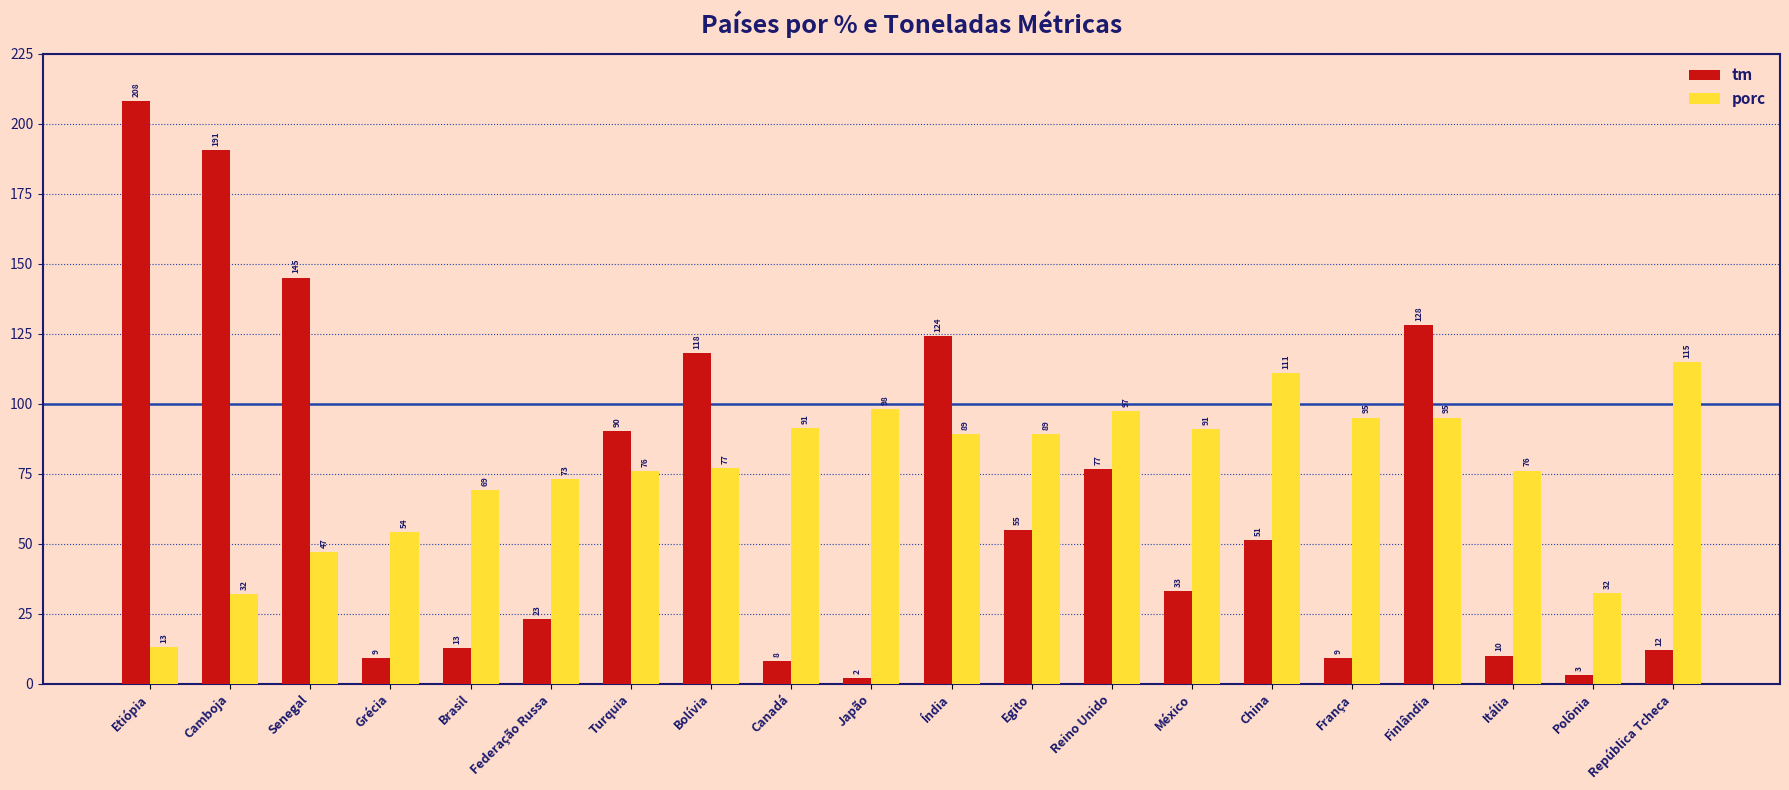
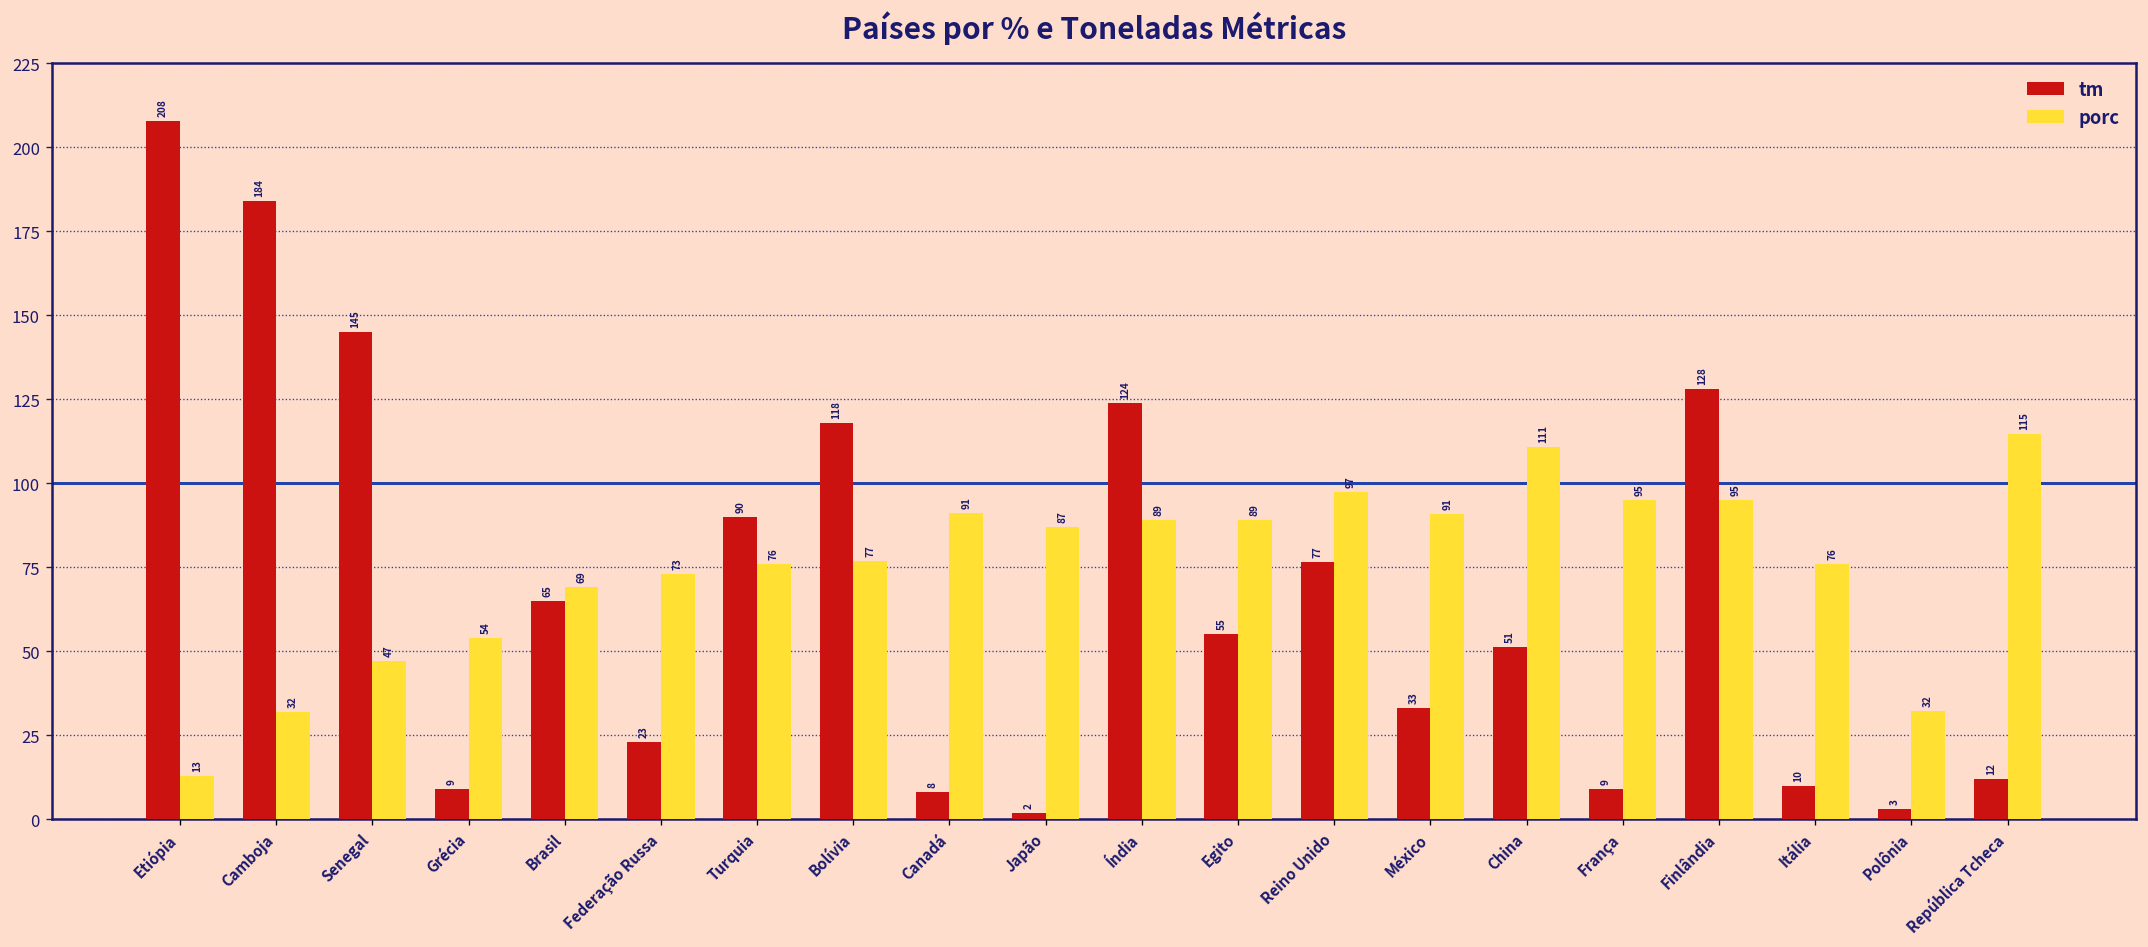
tm, Camboja: 191 -> 184
tm, Brasil: 13 -> 65
porc, Japão: 98 -> 87
